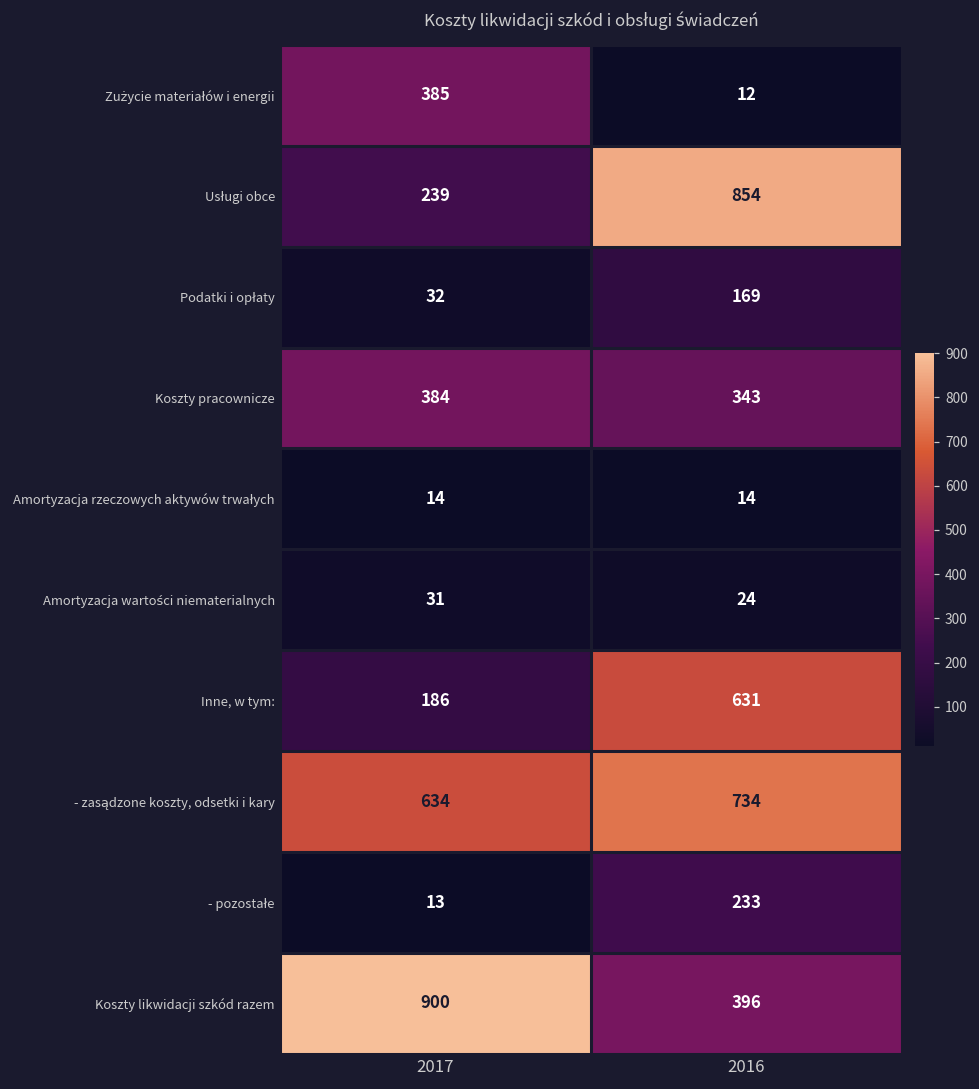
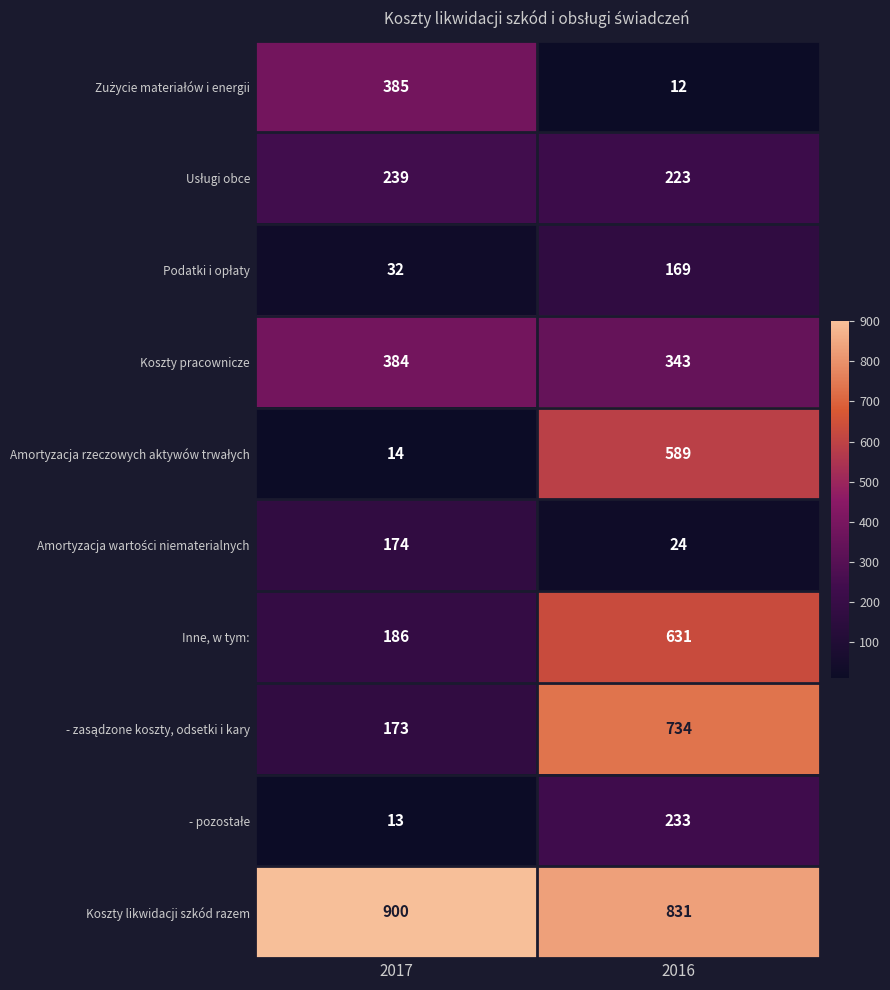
Usługi obce, 2016: 854 -> 223
Amortyzacja rzeczowych aktywów trwałych, 2016: 14 -> 589
Amortyzacja wartości niematerialnych, 2017: 31 -> 174
- zasądzone koszty, odsetki i kary, 2017: 634 -> 173
Koszty likwidacji szkód razem, 2016: 396 -> 831
